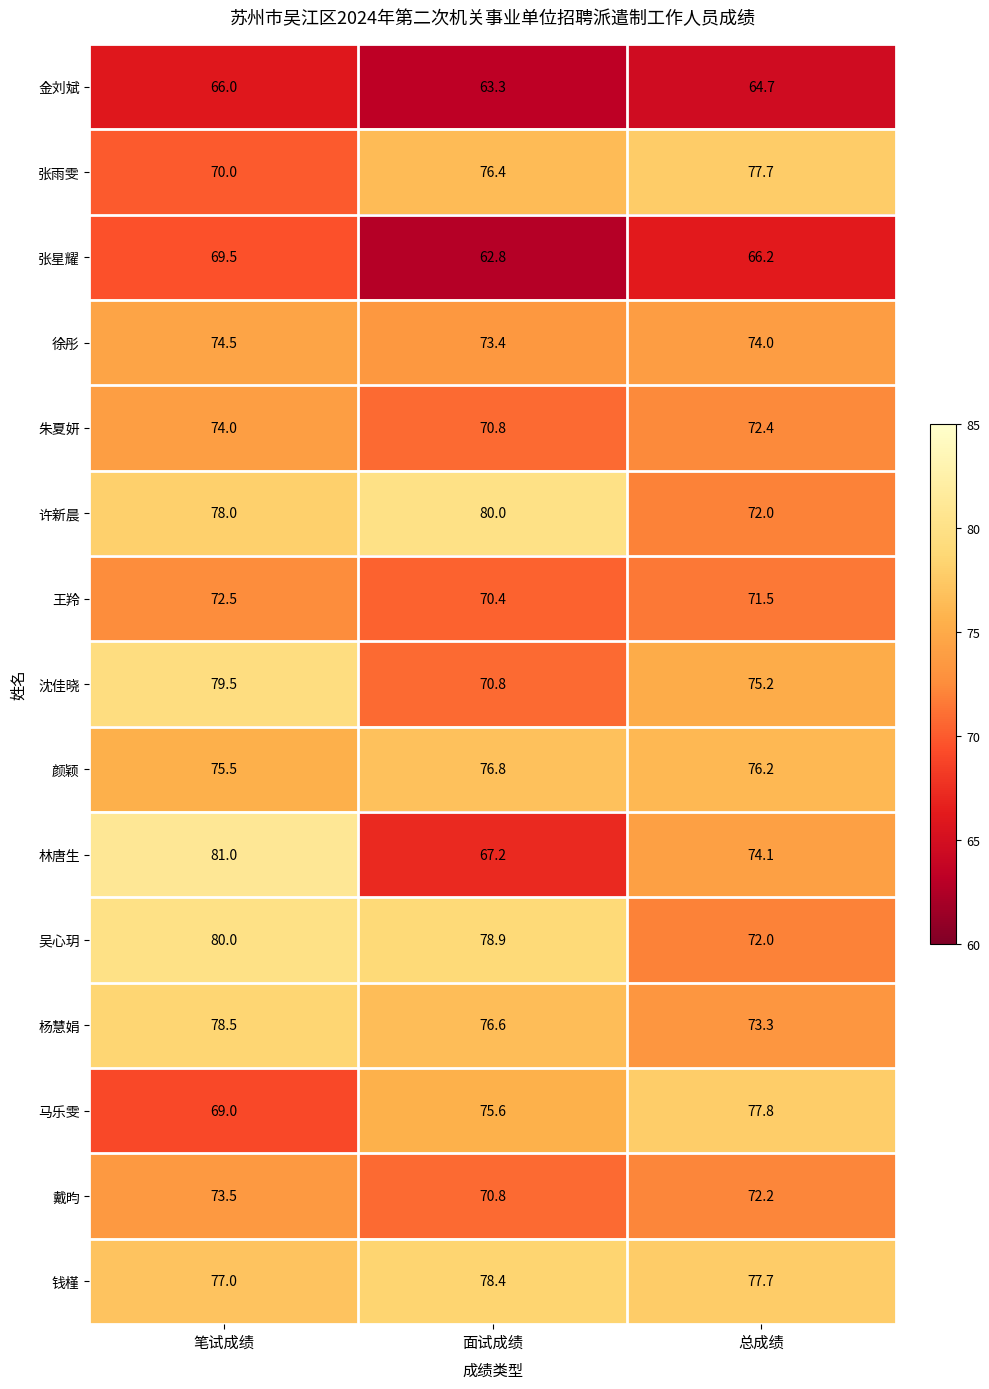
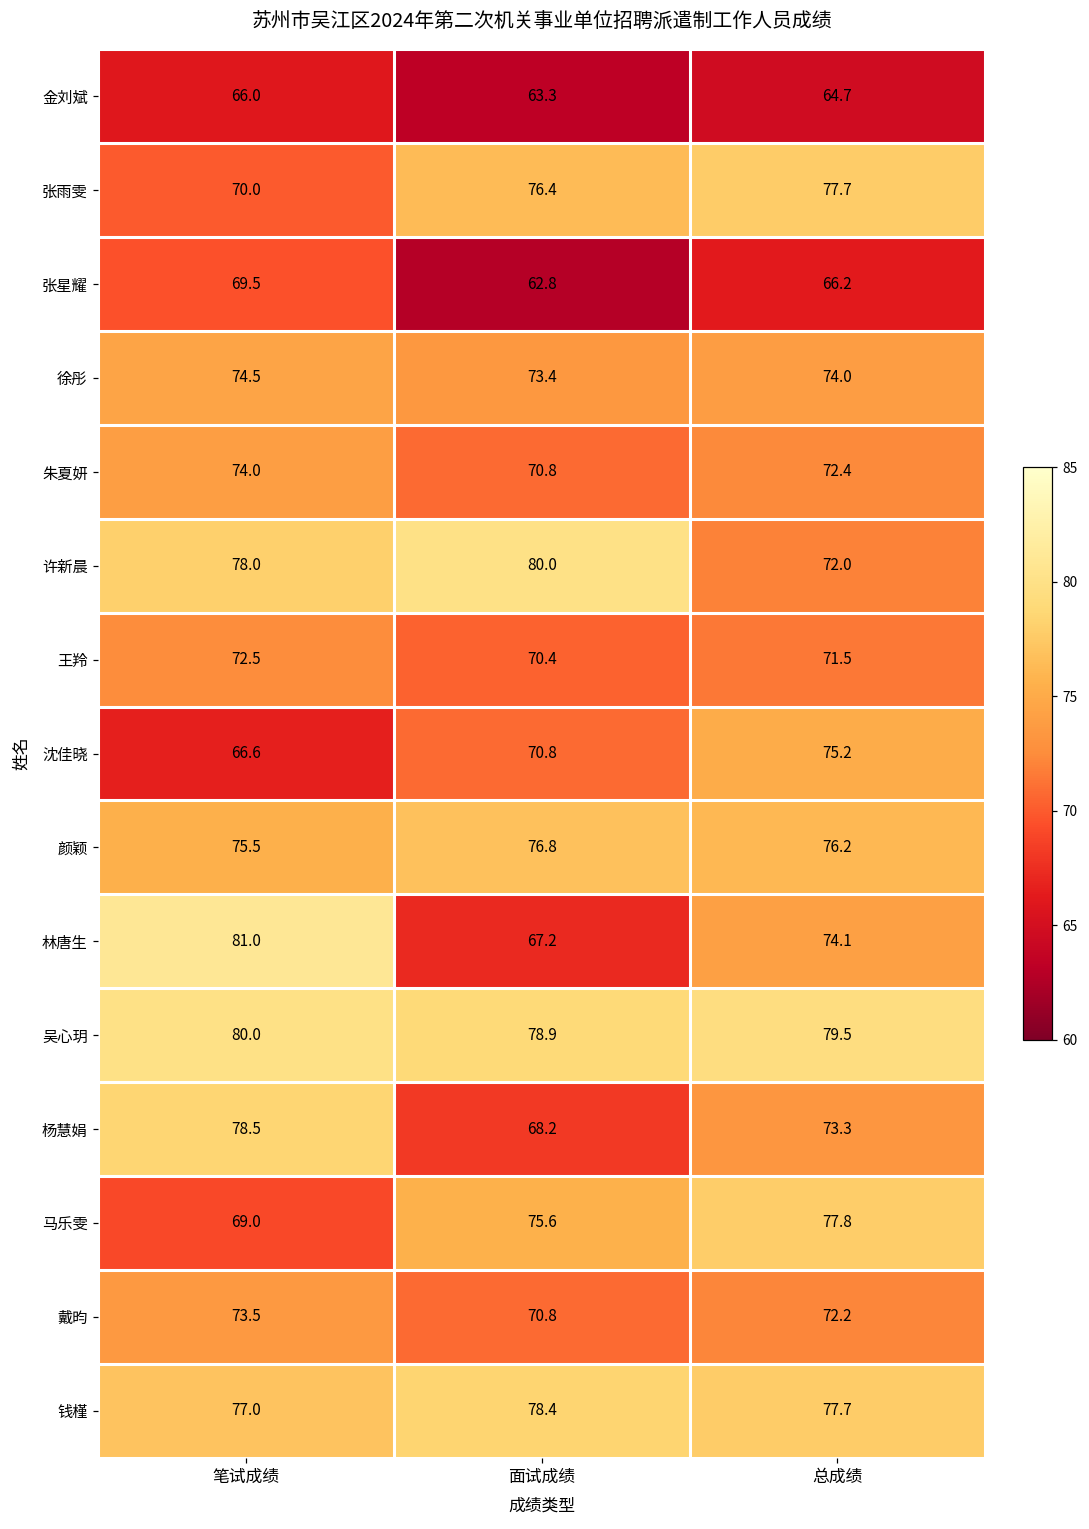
沈佳晓, 笔试成绩: 79.5 -> 66.6
吴心玥, 总成绩: 72.0 -> 79.5
杨慧娟, 面试成绩: 76.6 -> 68.2
